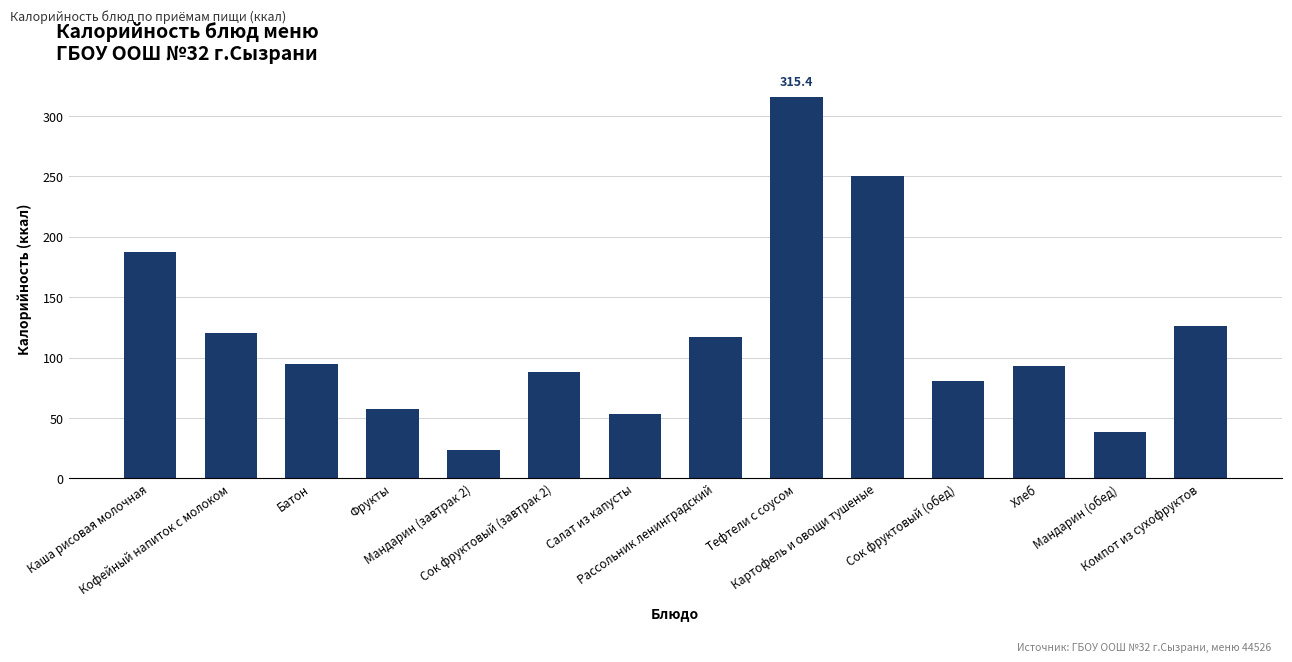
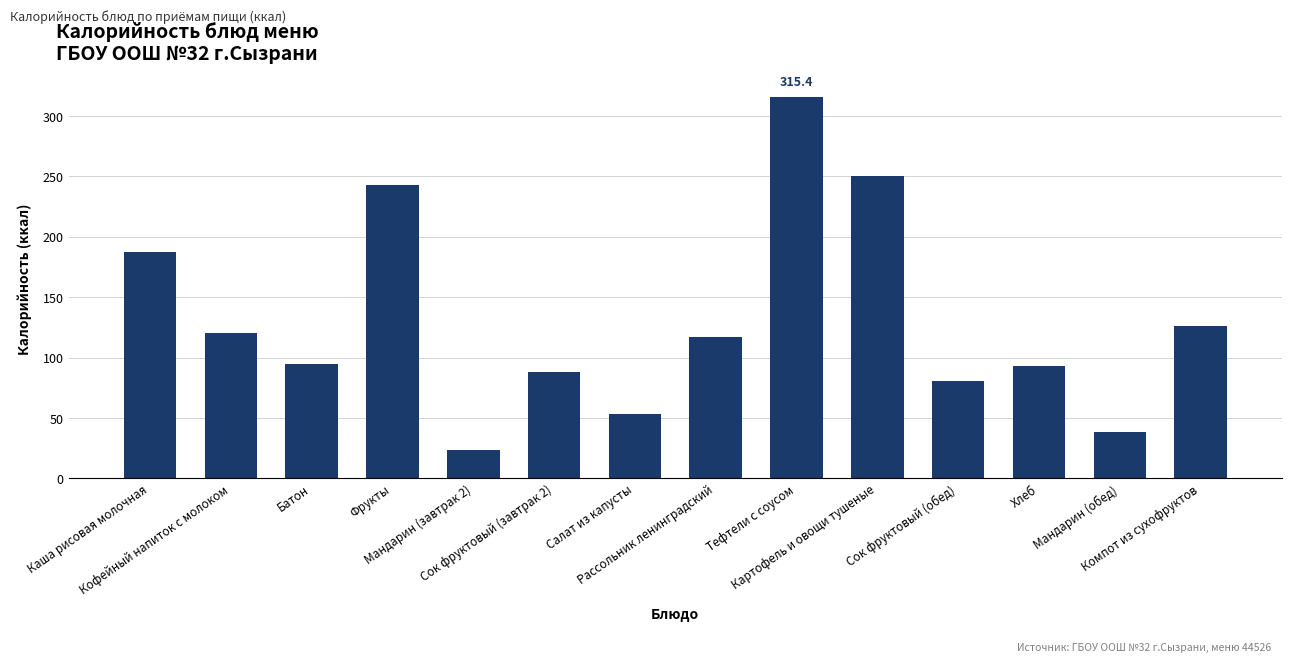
Фрукты: 57 -> 243
